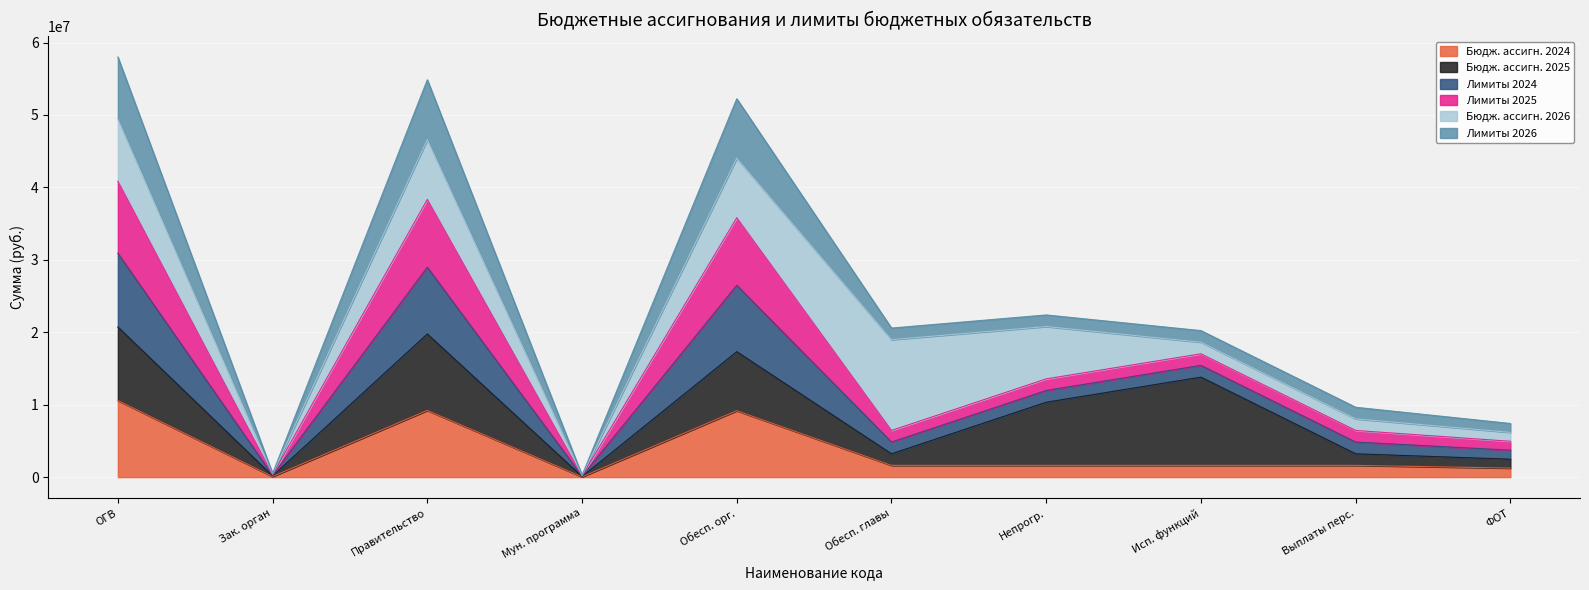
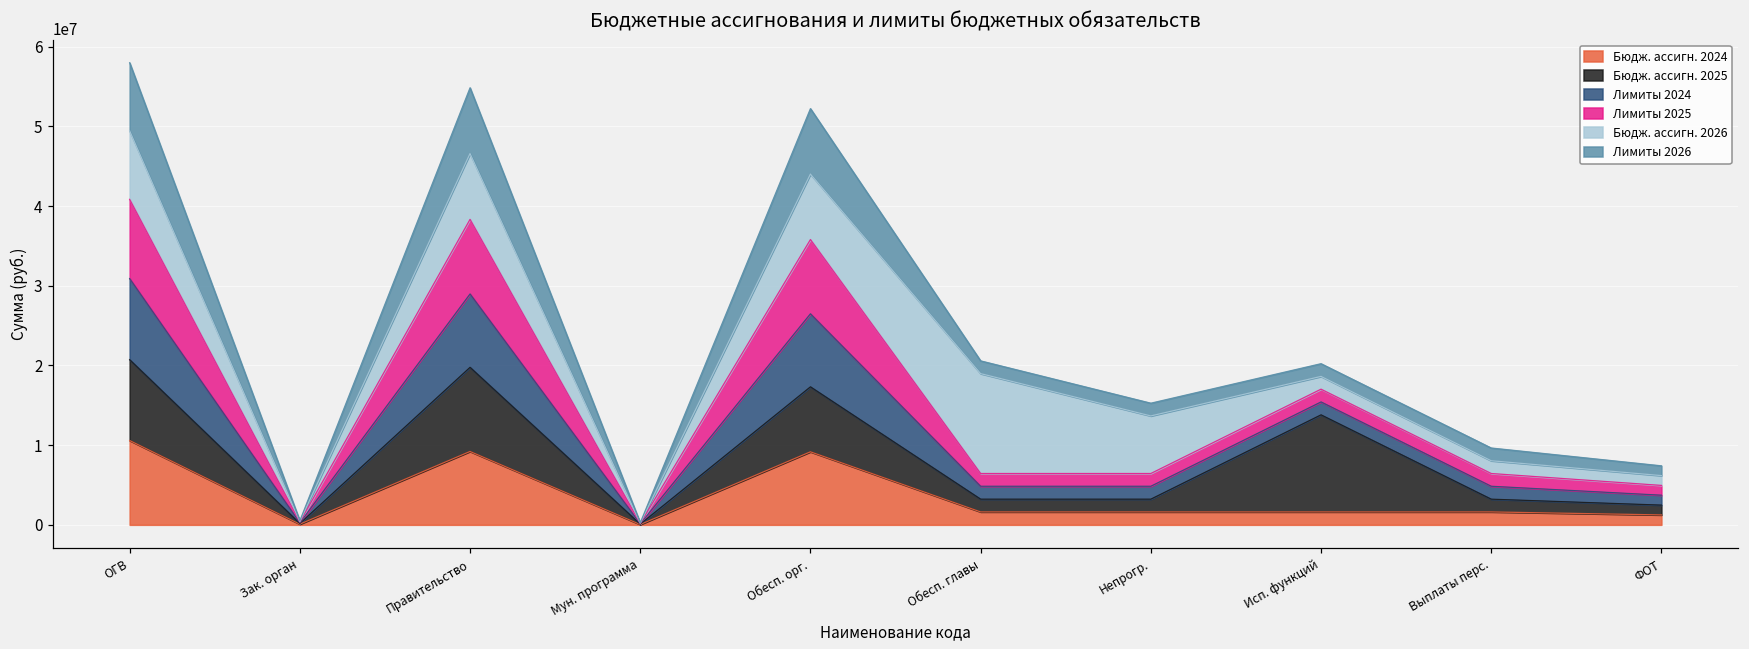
Бюдж. ассигн. 2025, Непрогр.: 9000000 -> 2000000
